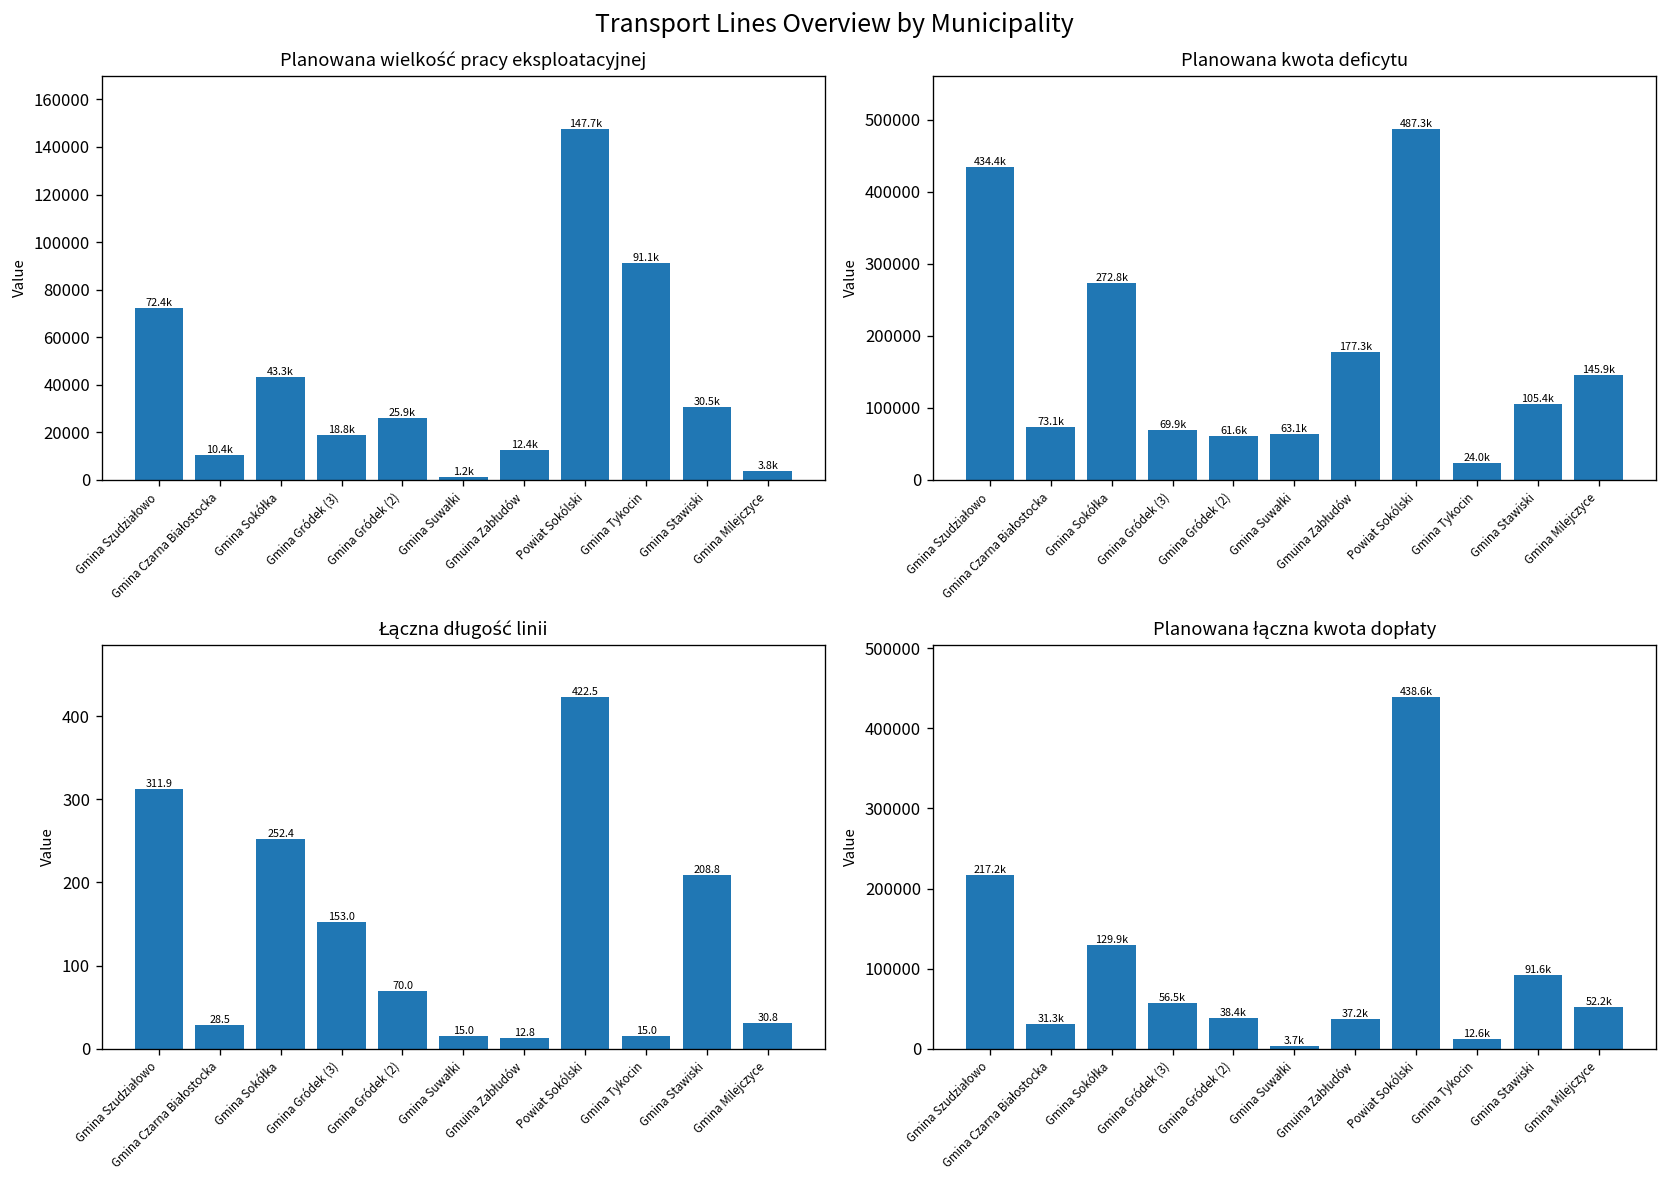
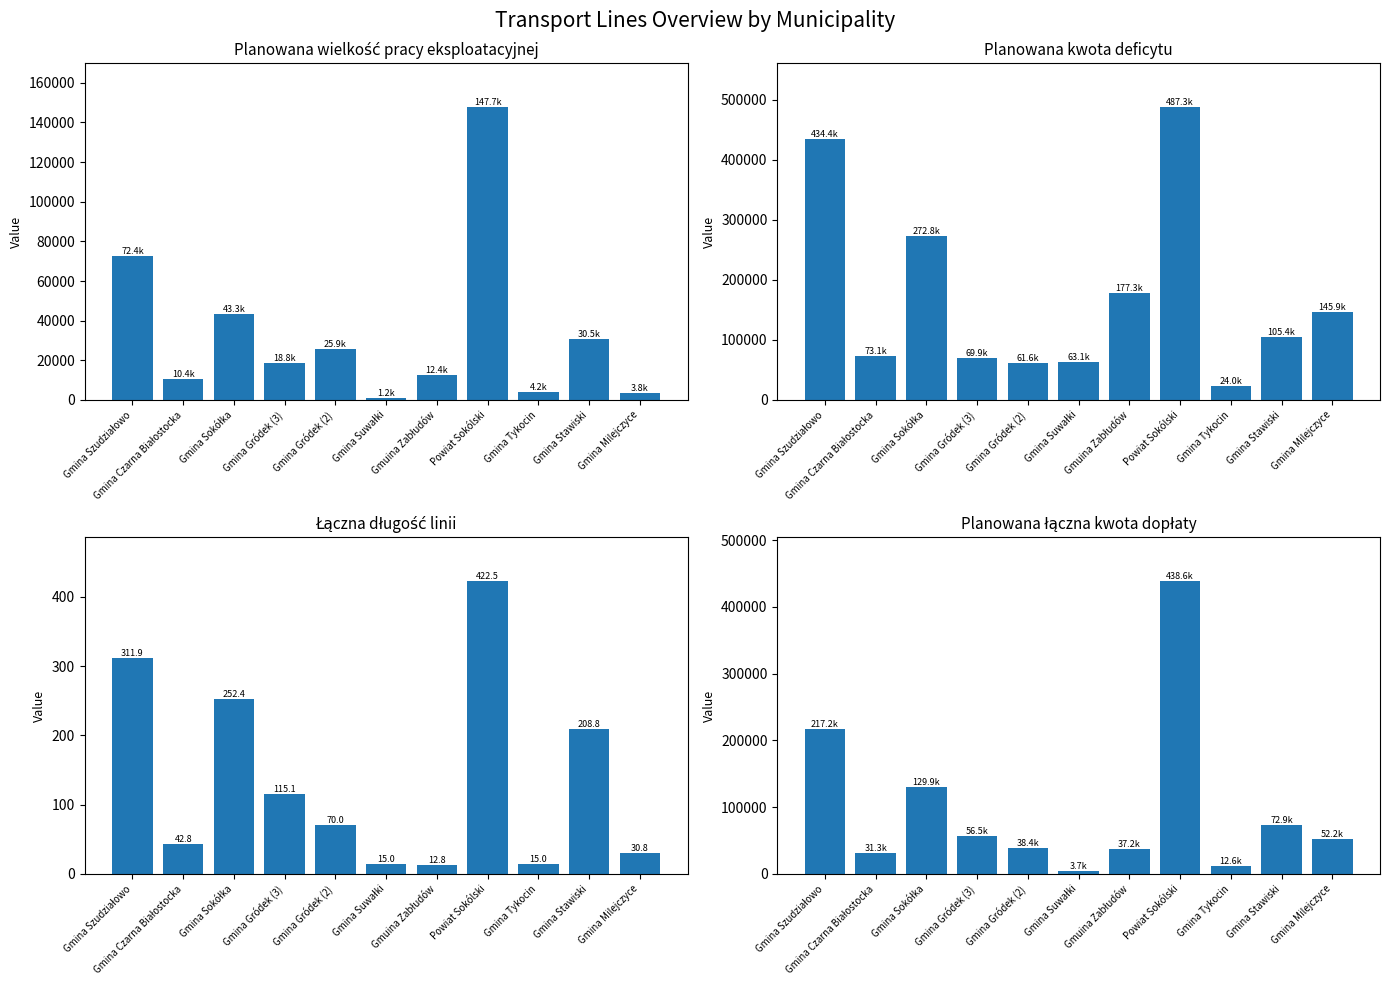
Planowana wielkość pracy eksploatacyjnej, Gmina Tykocin: 91.1k -> 4.2k
Łączna długość linii, Gmina Czarna Białostocka: 28.5 -> 42.8
Łączna długość linii, Gmina Gródek (3): 153.0 -> 115.1
Planowana łączna kwota dopłaty, Gmina Stawiski: 91.6k -> 72.9k
